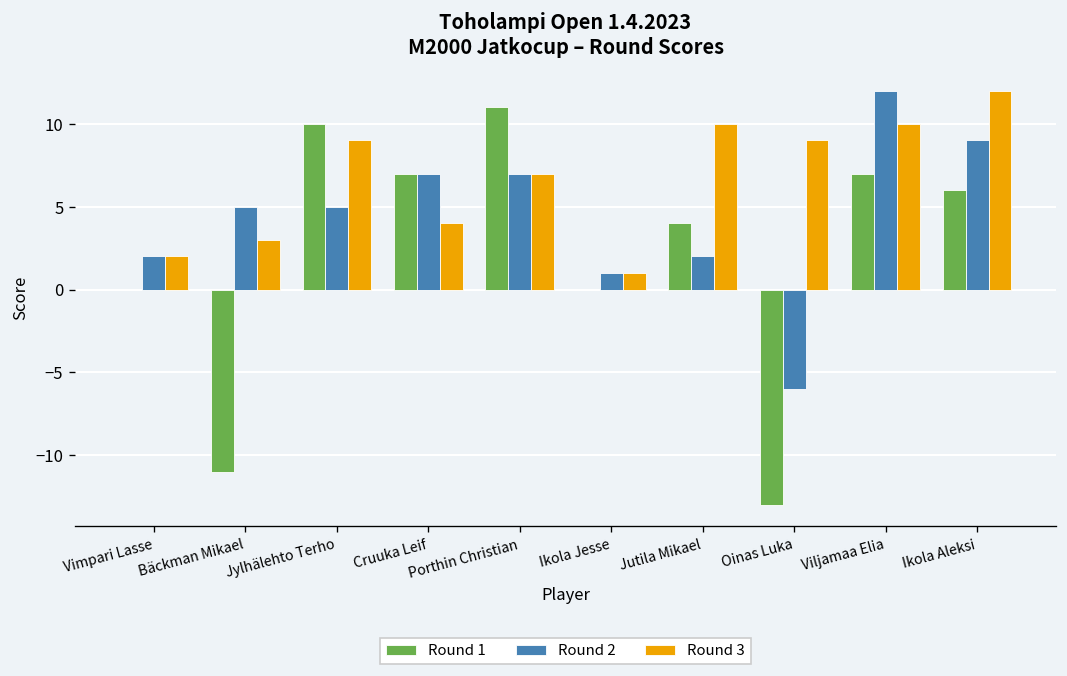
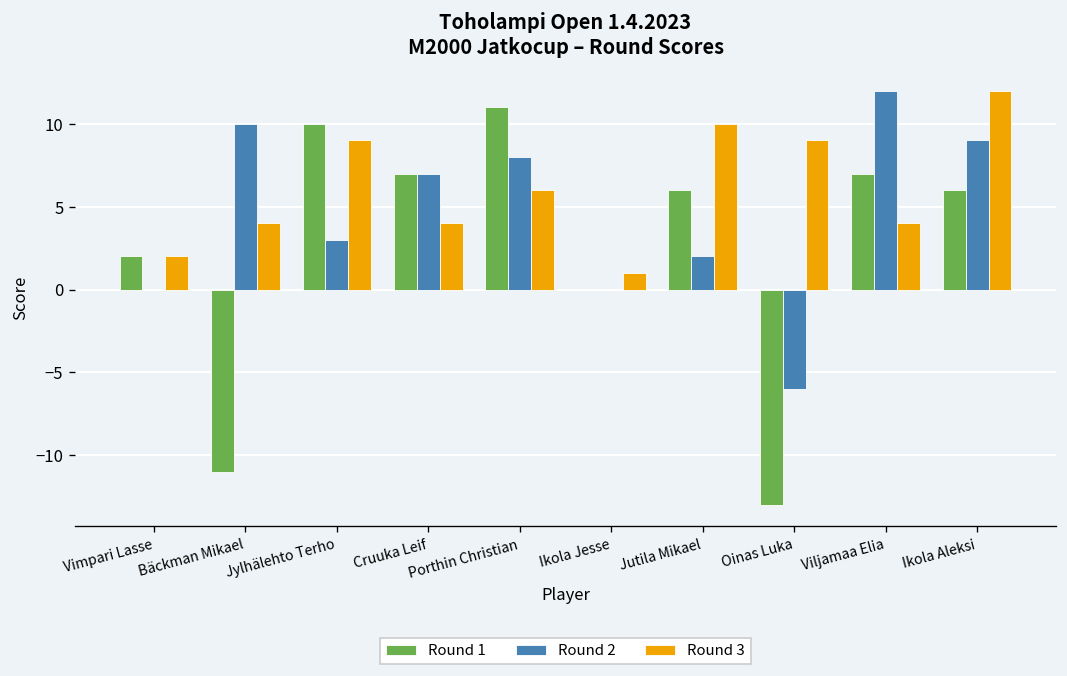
Round 1, Vimpari Lasse: 0 -> 2
Round 2, Vimpari Lasse: 2 -> 0
Round 2, Bäckman Mikael: 5 -> 10
Round 3, Bäckman Mikael: 3 -> 4
Round 2, Jylhälehto Terho: 5 -> 3
Round 2, Porthin Christian: 7 -> 8
Round 3, Porthin Christian: 7 -> 6
Round 2, Ikola Jesse: 1 -> 0
Round 1, Jutila Mikael: 4 -> 6
Round 3, Viljamaa Elia: 10 -> 4
